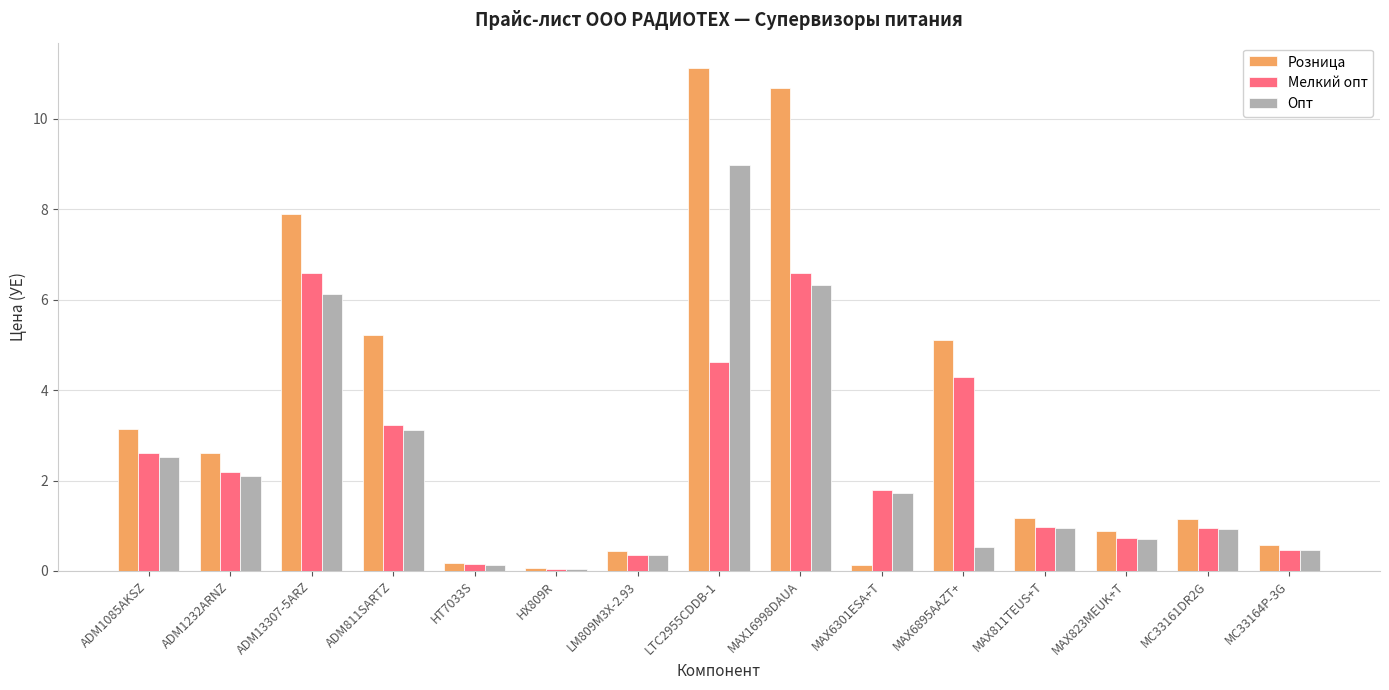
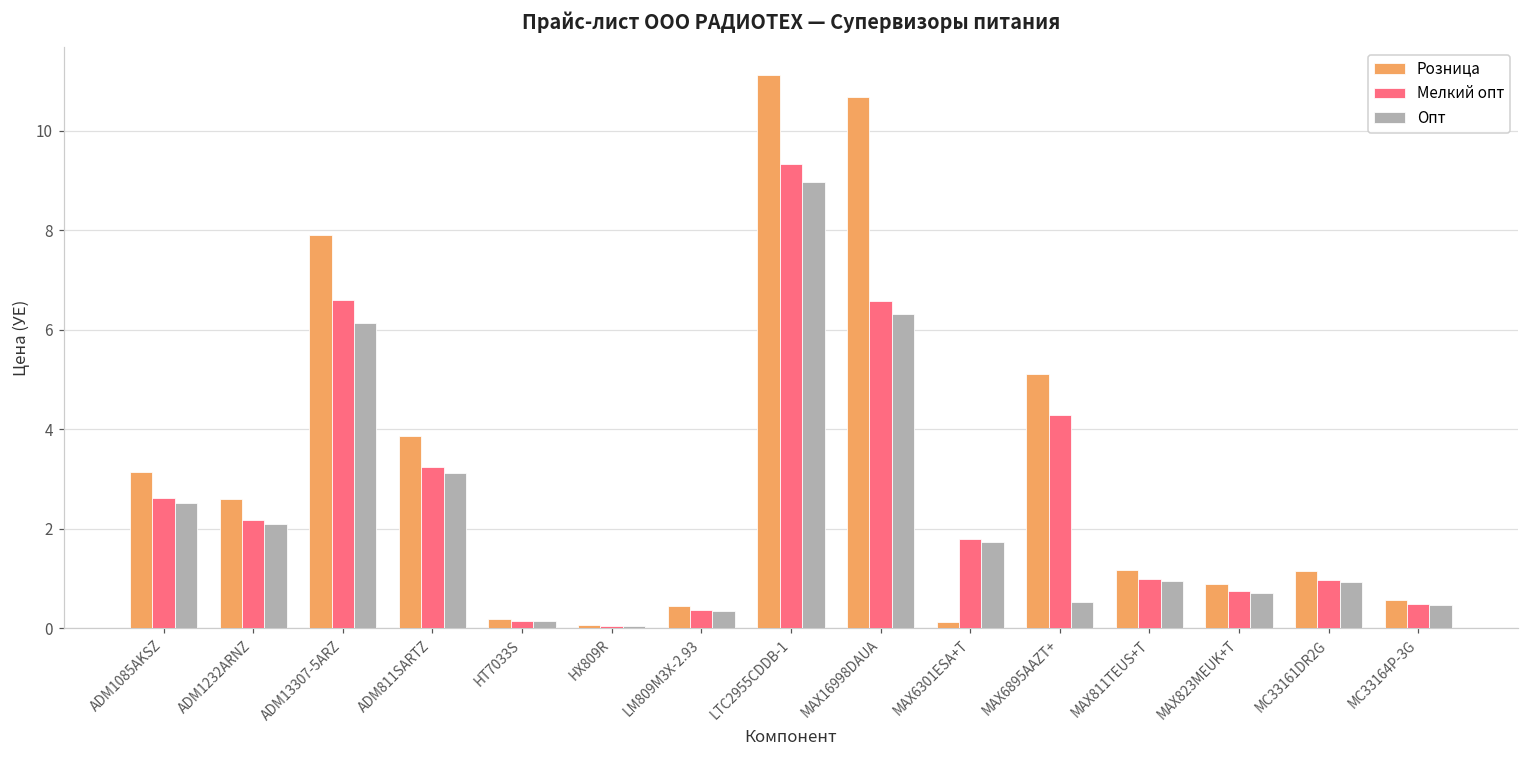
Розница, ADM811SARTZ: 5.2 -> 3.9
Мелкий опт, LTC2955CDDB-1: 4.6 -> 9.3
